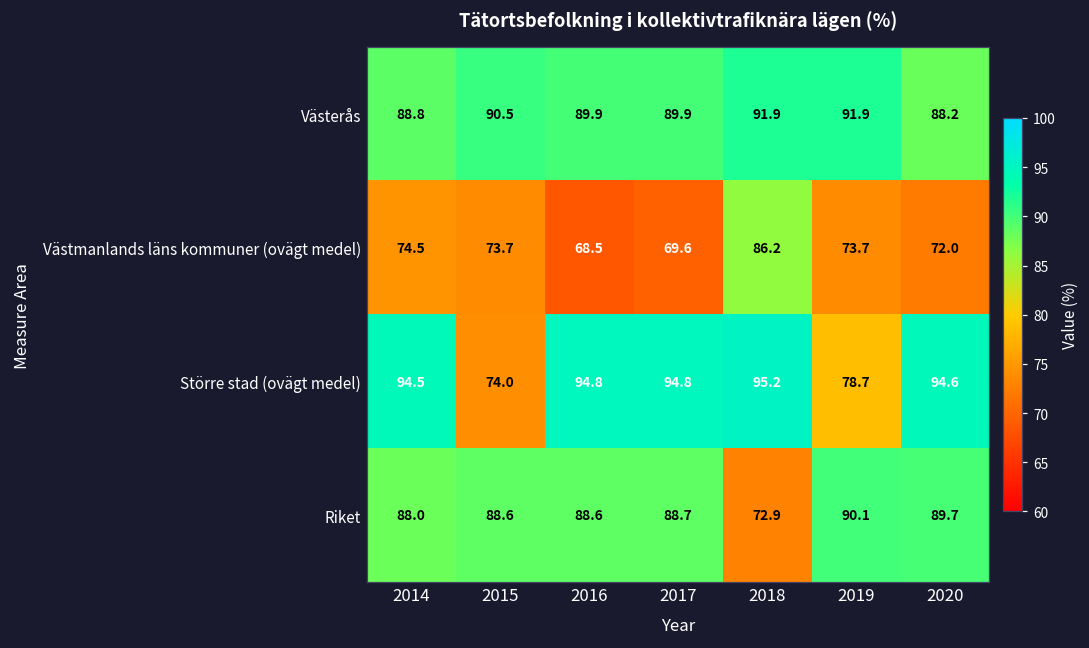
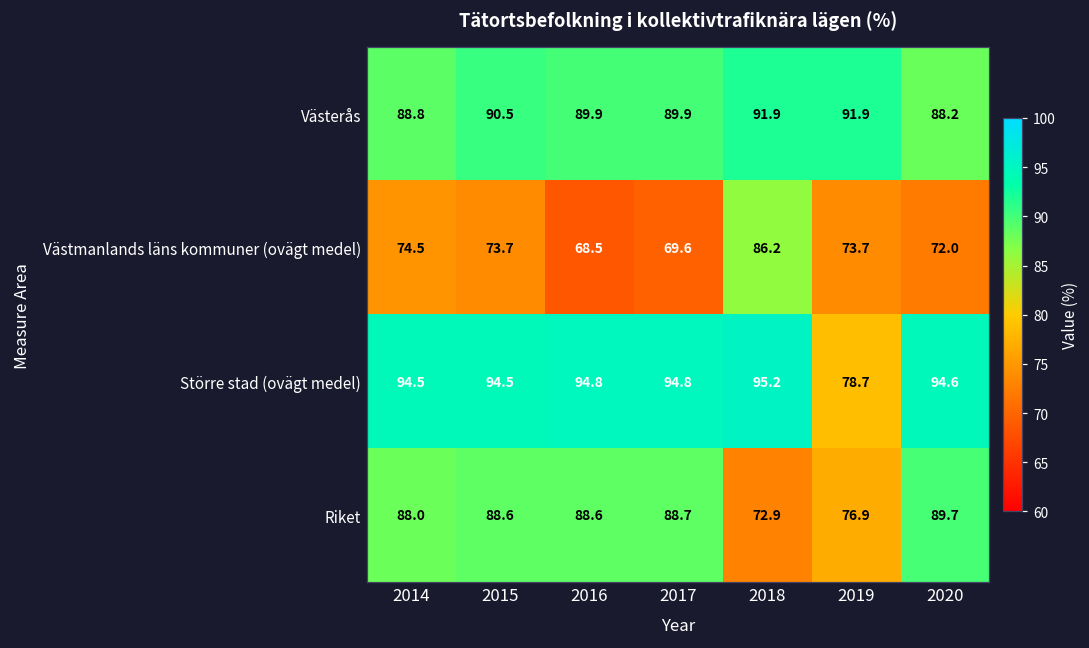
Större stad (ovägt medel), 2015: 74.0 -> 94.5
Riket, 2019: 90.1 -> 76.9
